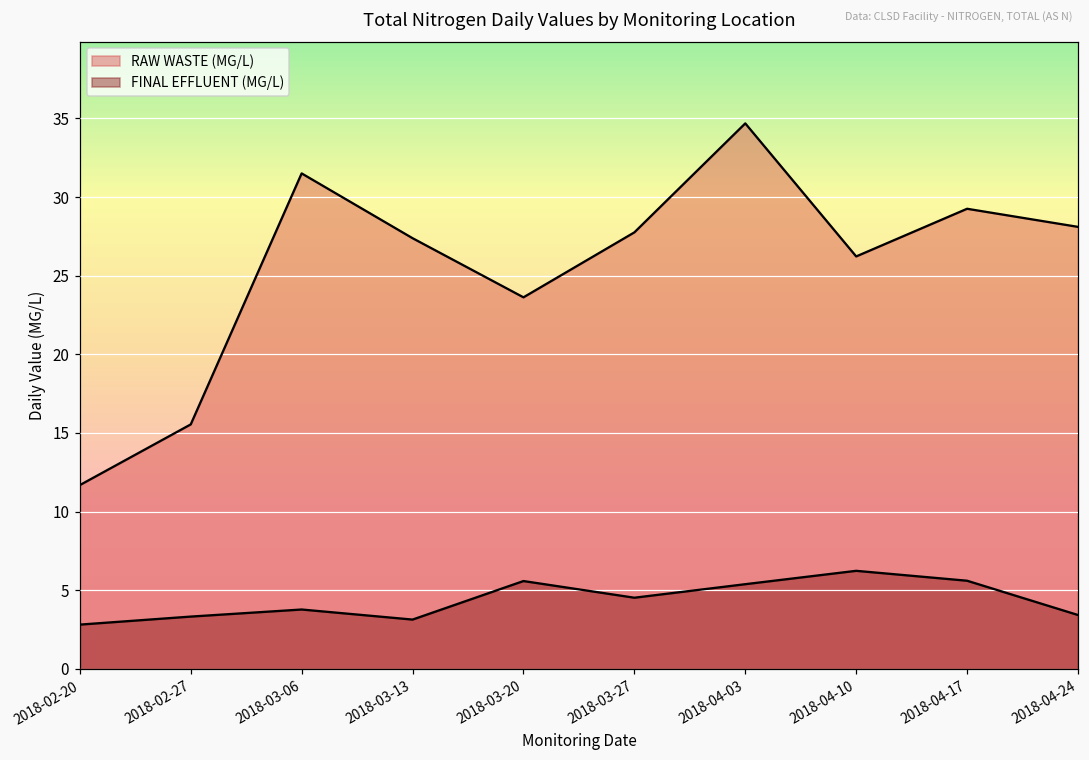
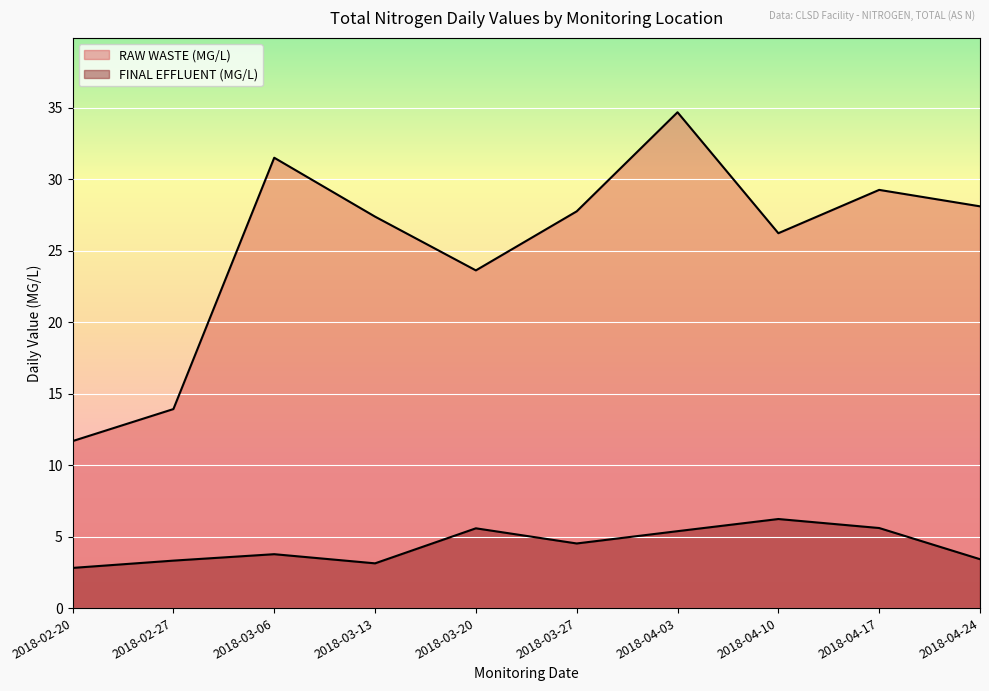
RAW WASTE (MG/L), 2018-02-27: 15.5 -> 13.9
